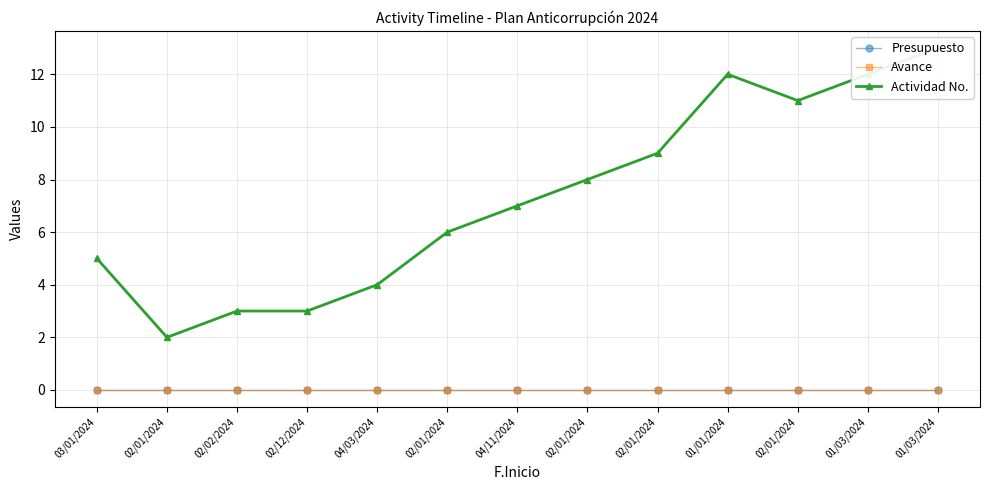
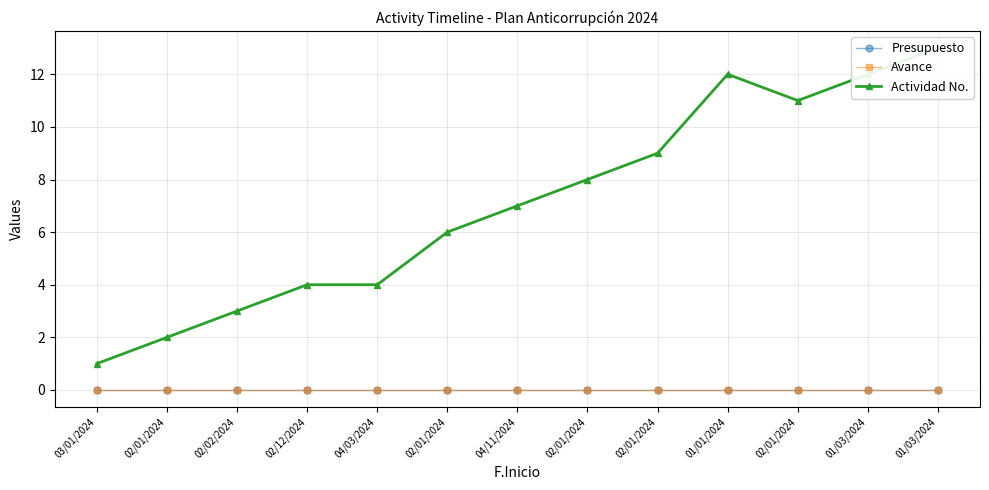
Actividad No., 03/01/2024: 5 -> 1
Actividad No., 02/12/2024: 3 -> 4
